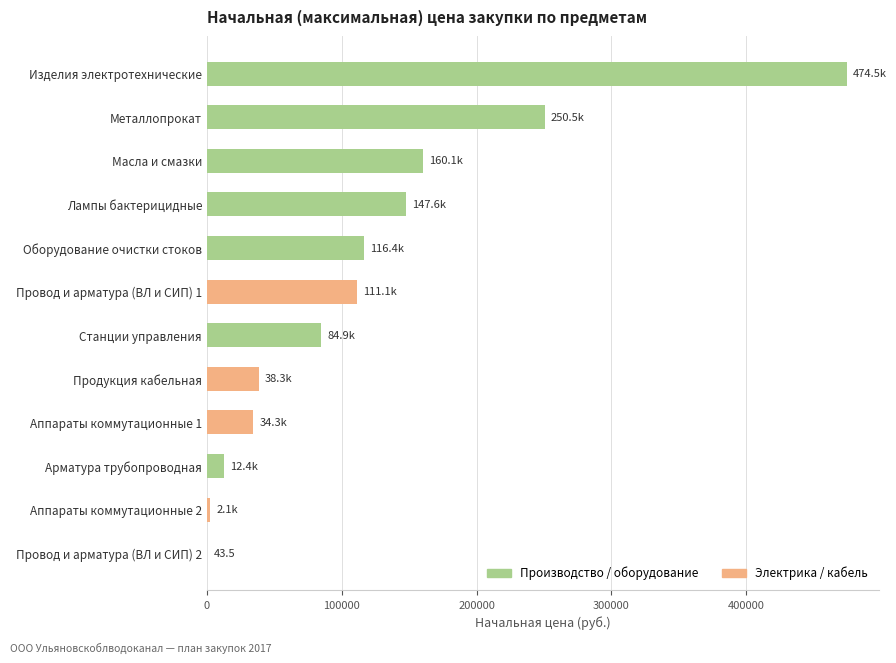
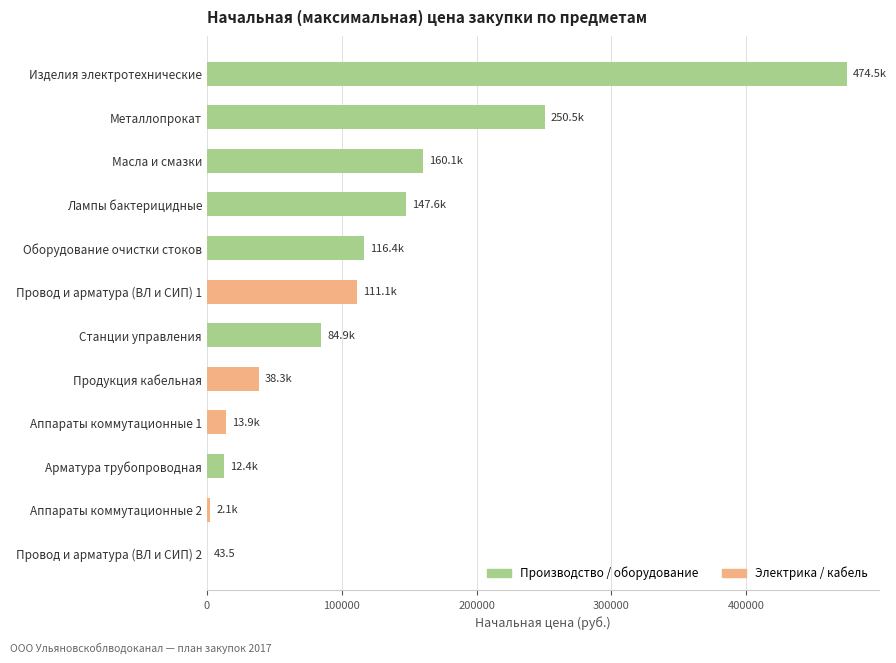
Аппараты коммутационные 1: 34.3k -> 13.9k
